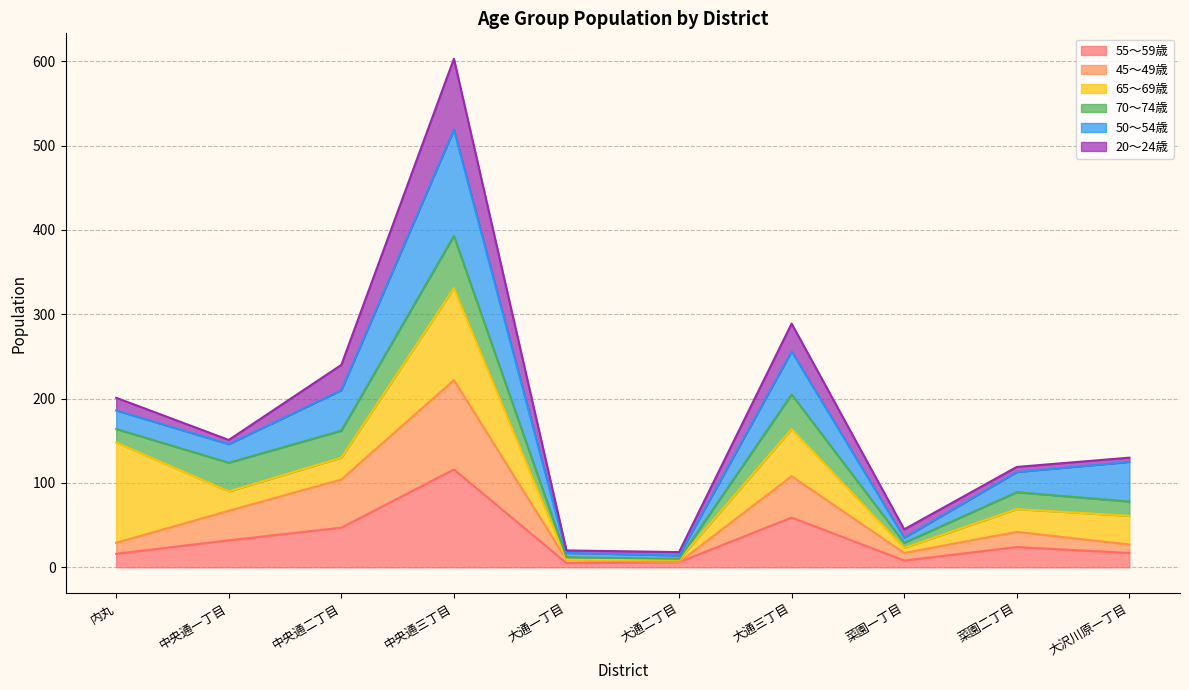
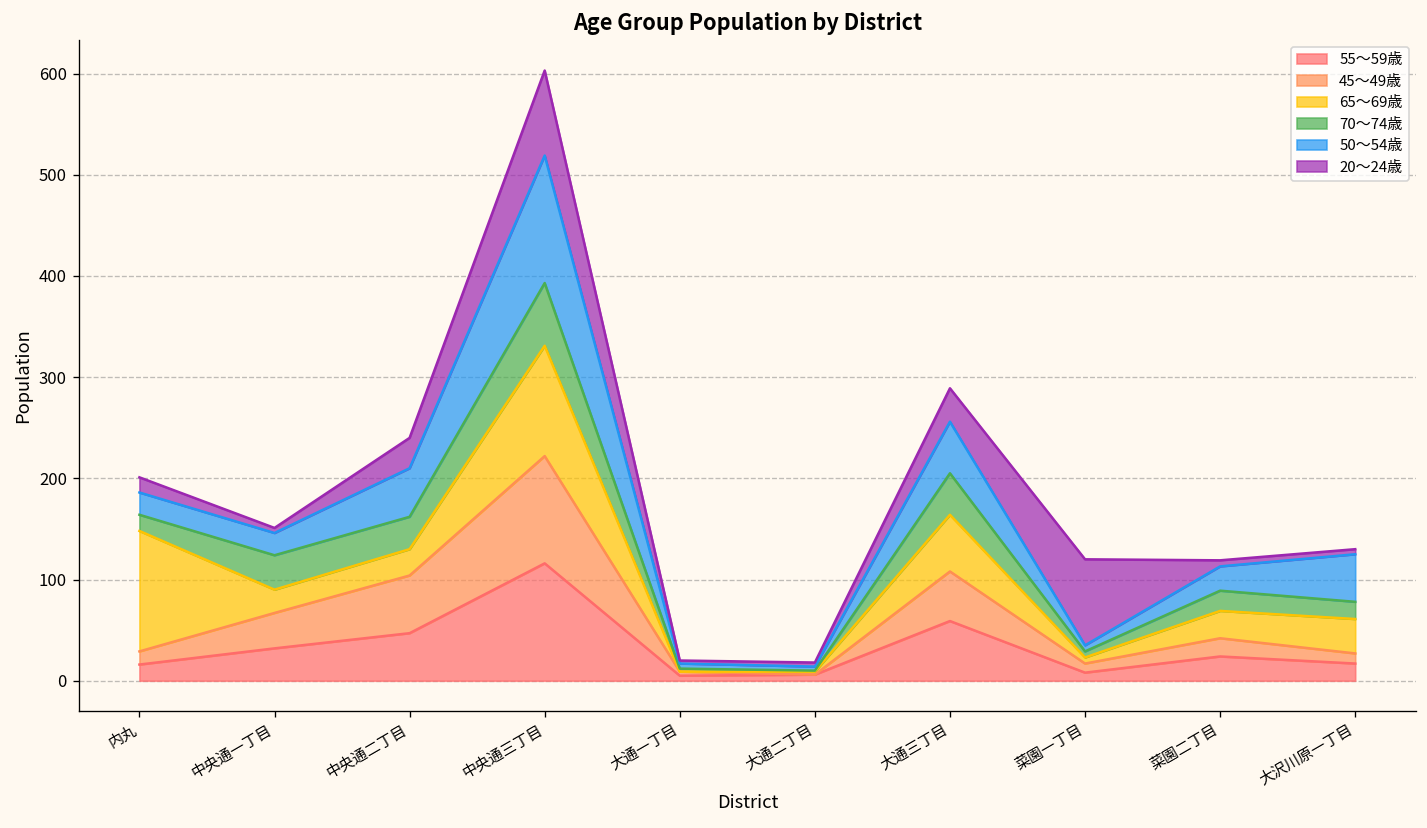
20～24歳, 菜園一丁目: 10 -> 90
